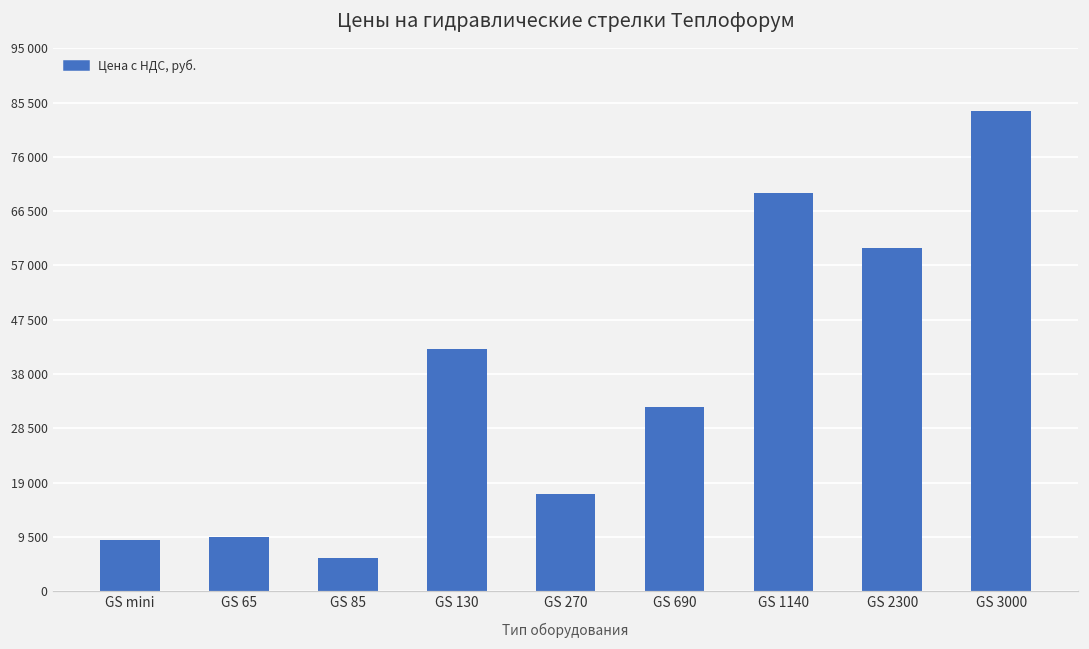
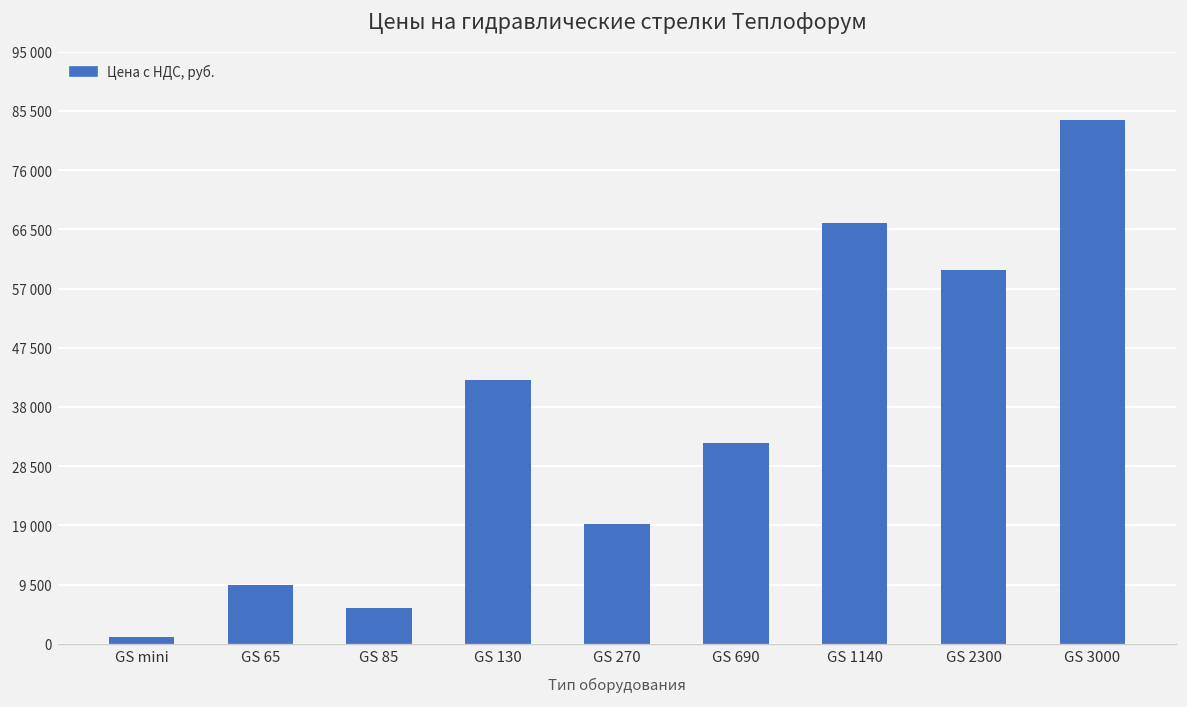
GS mini: 9000 -> 1000
GS 270: 17000 -> 19000
GS 1140: 70000 -> 68000
